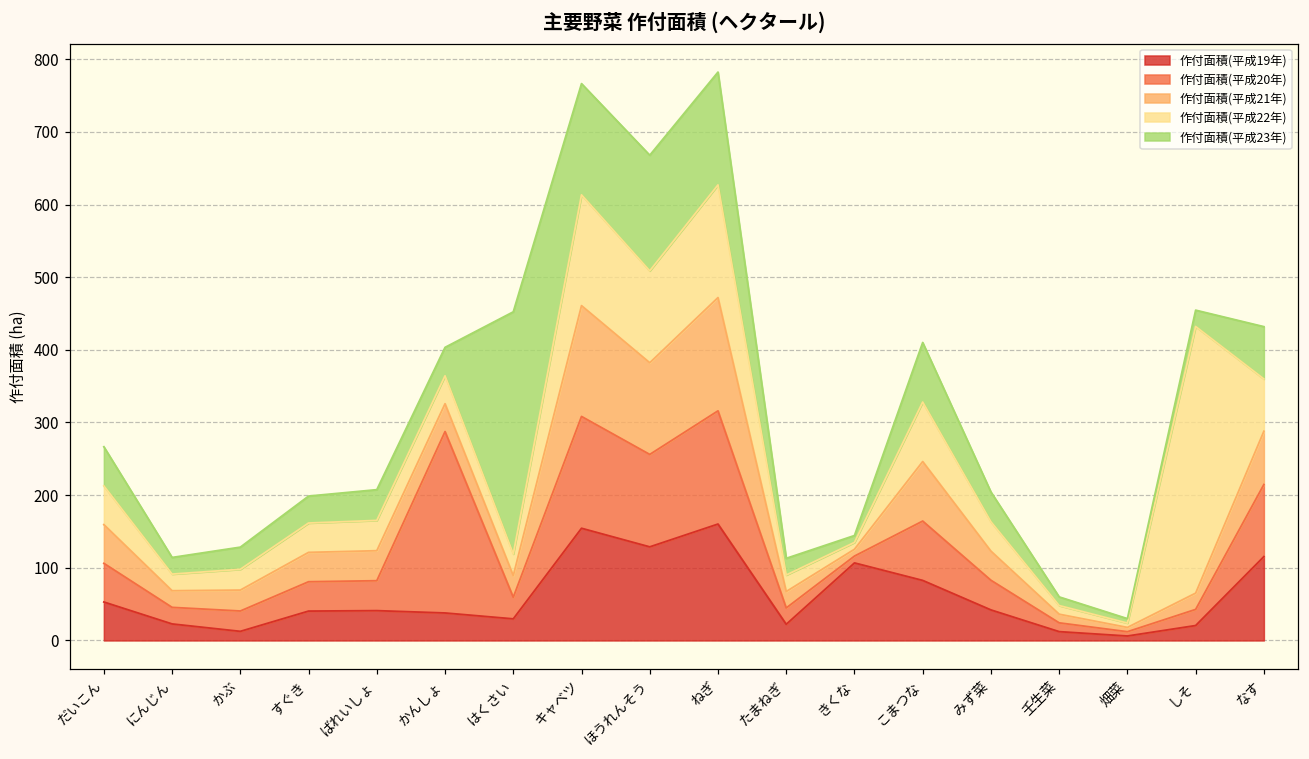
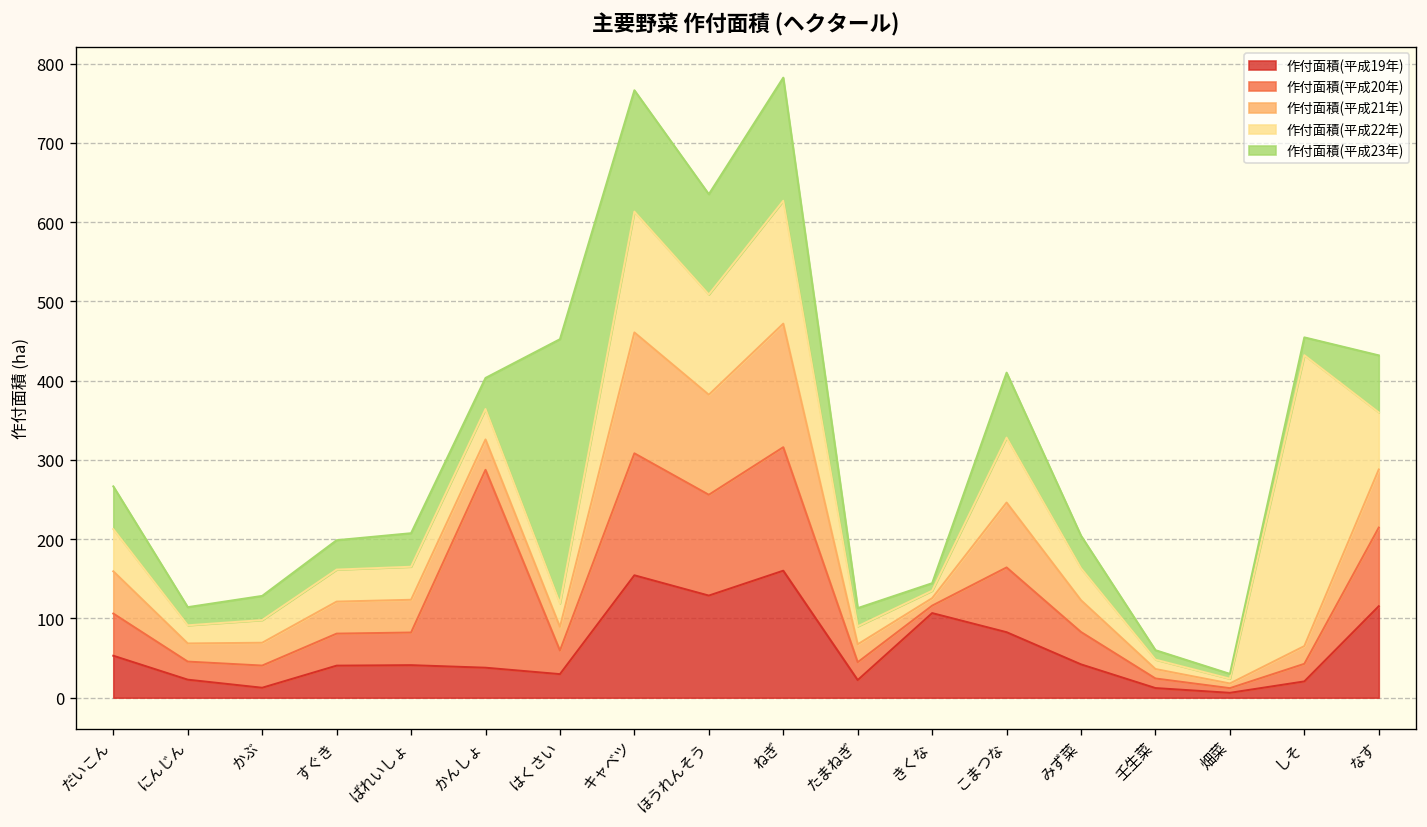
作付面積(平成23年), ほうれんそう: 160 -> 130
